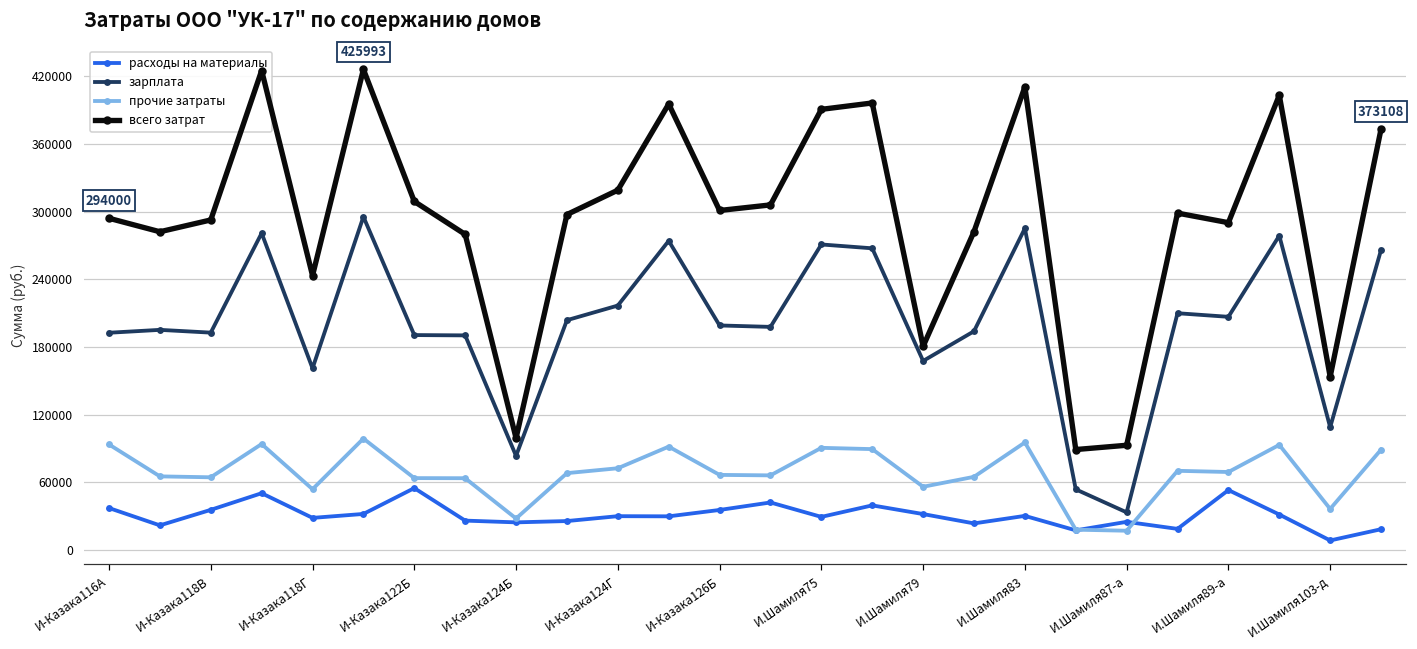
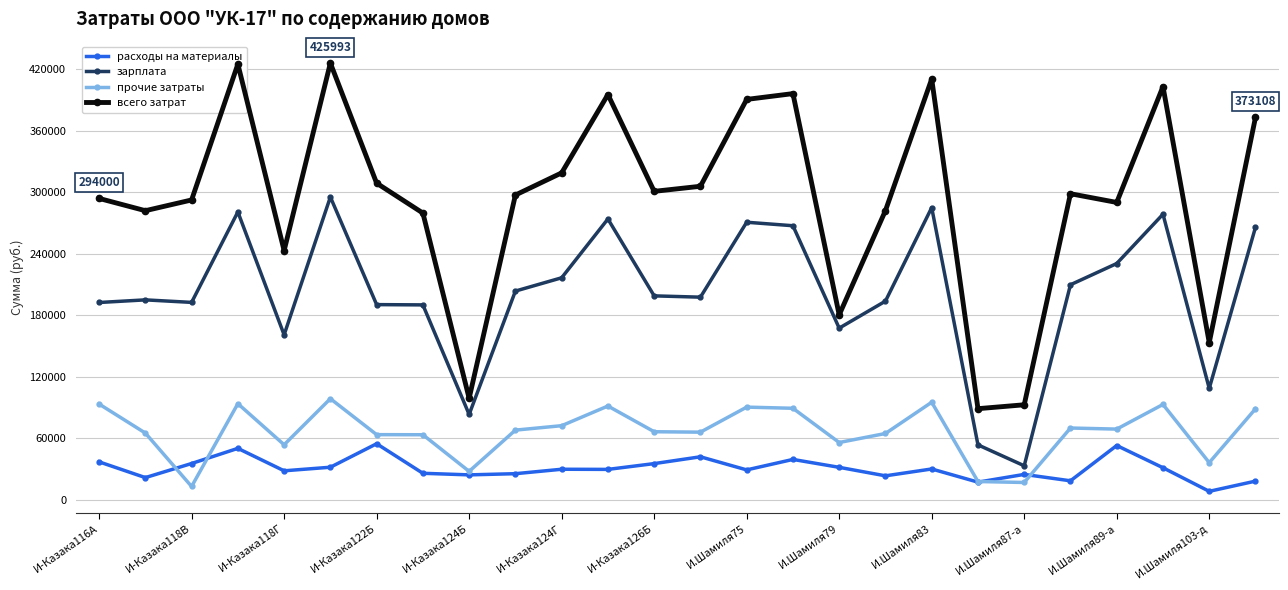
прочие затраты, И-Казака118В: 64000 -> 13000
зарплата, И.Шамиля89-а: 207000 -> 231000
